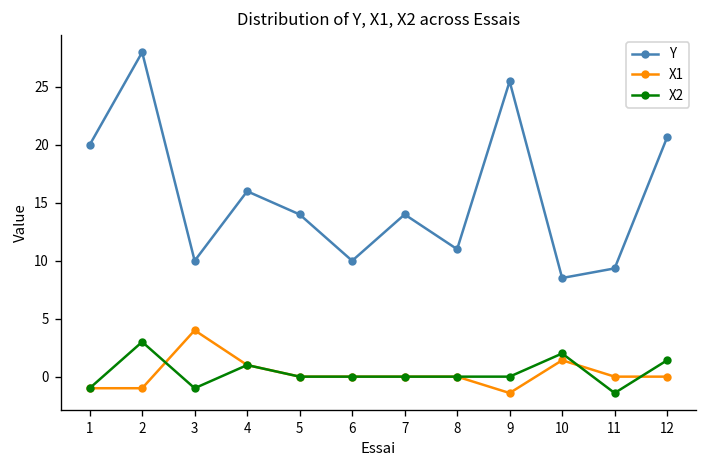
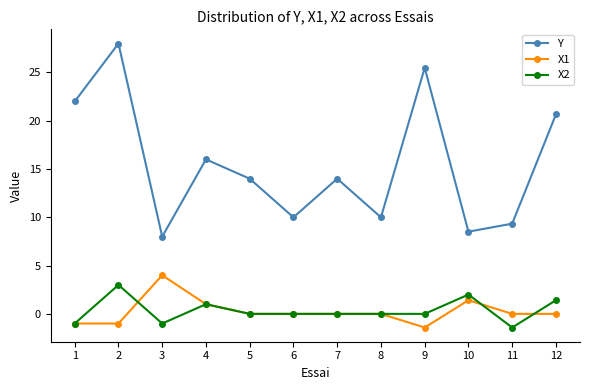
Y, 1: 20 -> 22
Y, 3: 10 -> 8
Y, 8: 11 -> 10
